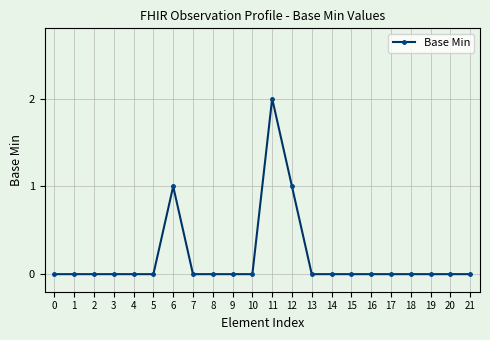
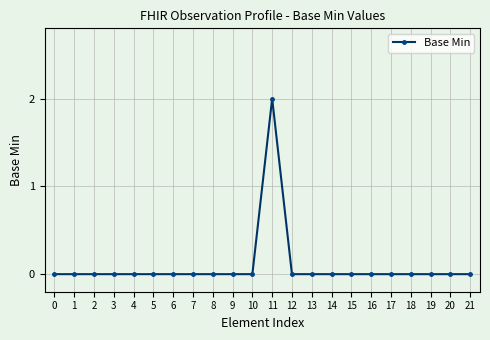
6: 1 -> 0
12: 1 -> 0
